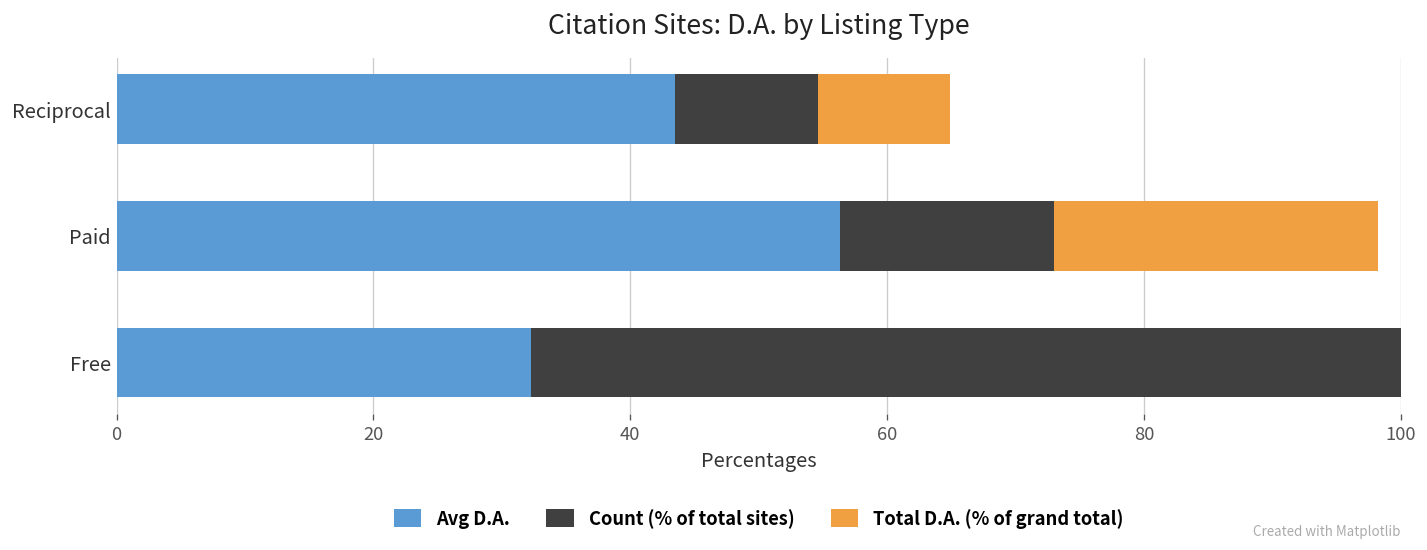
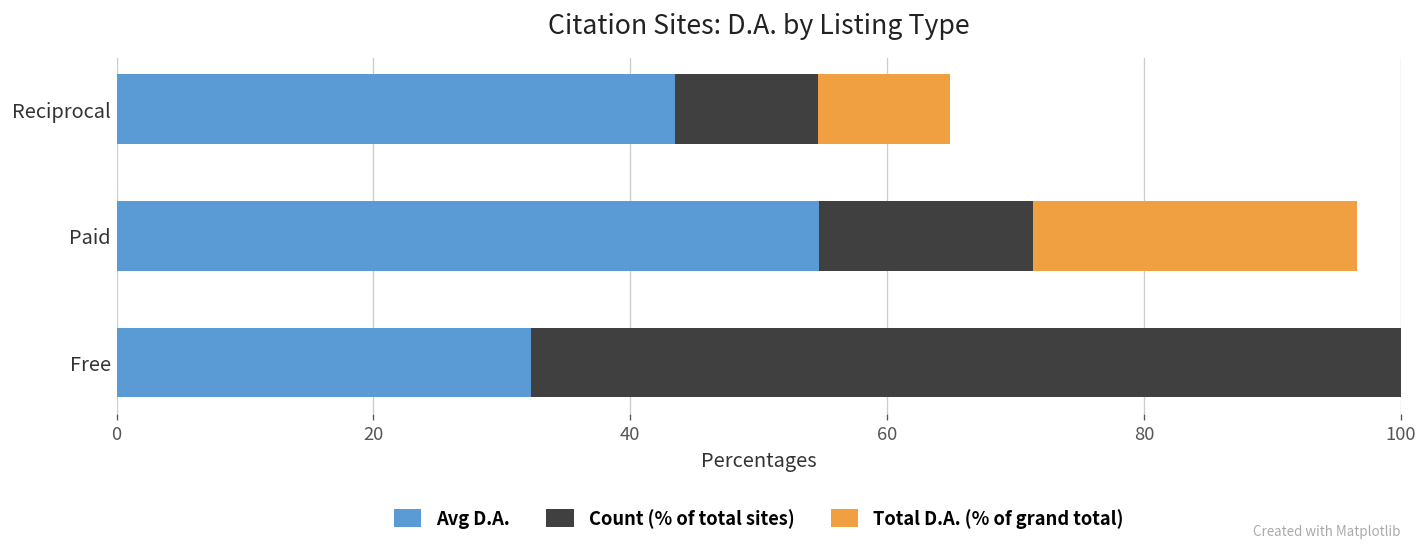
Avg D.A., Paid: 56.4 -> 54.7
